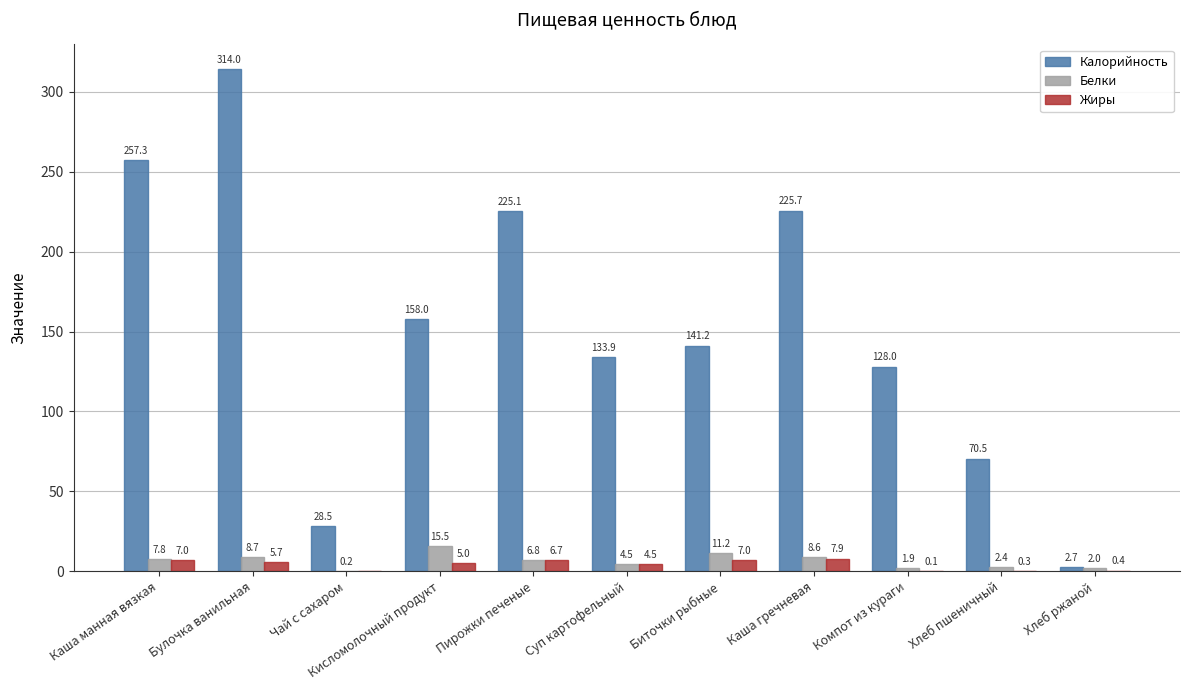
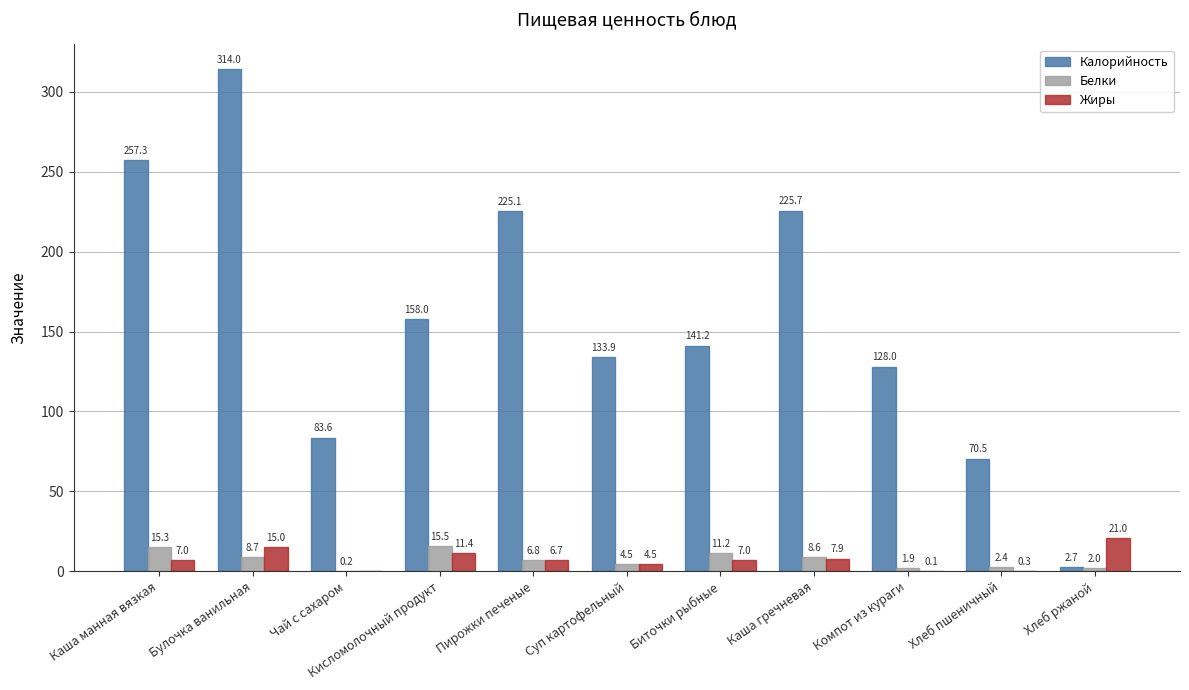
Белки, Каша манная вязкая: 7.8 -> 15.3
Жиры, Булочка ванильная: 5.7 -> 15.0
Калорийность, Чай с сахаром: 28.5 -> 83.6
Жиры, Кисломолочный продукт: 5.0 -> 11.4
Жиры, Хлеб ржаной: 0.4 -> 21.0
